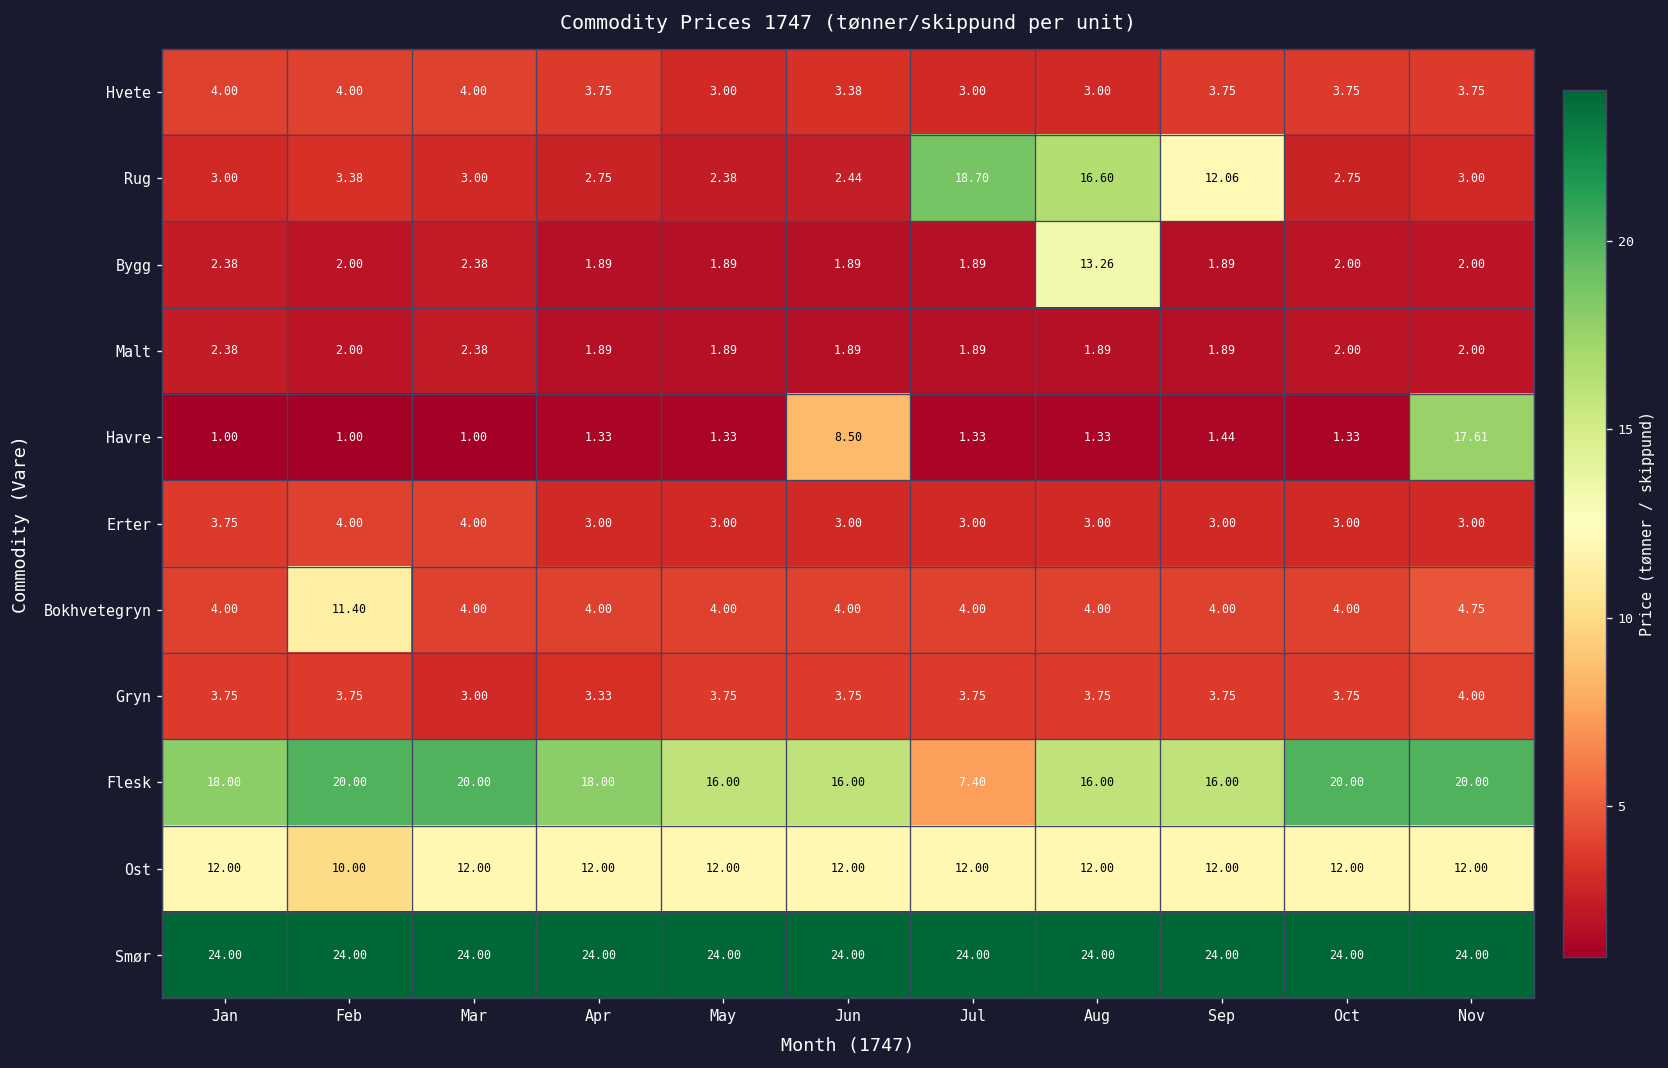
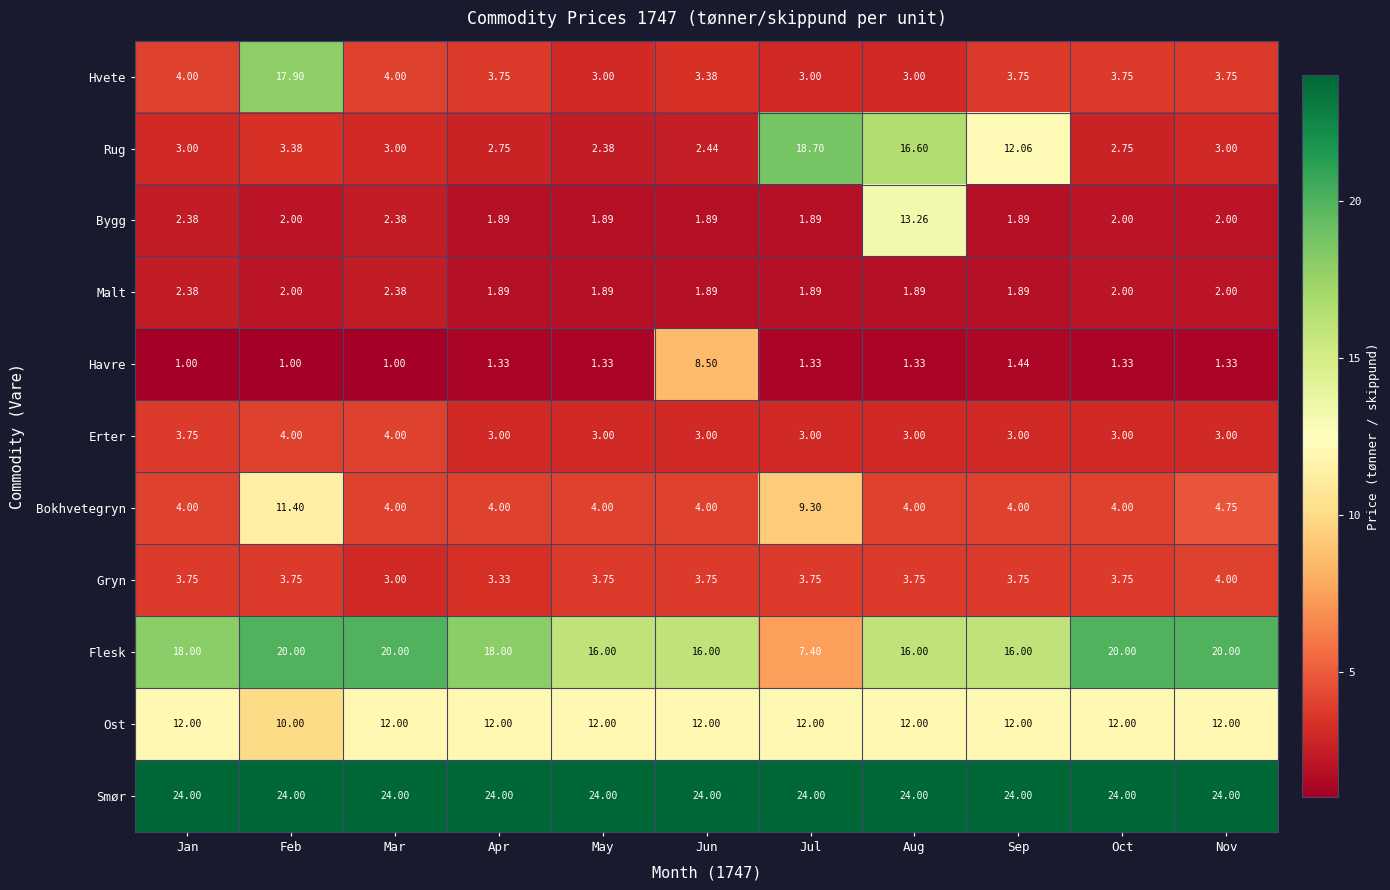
Hvete, Feb: 4.00 -> 17.90
Havre, Nov: 17.61 -> 1.33
Bokhvetegryn, Jul: 4.00 -> 9.30
